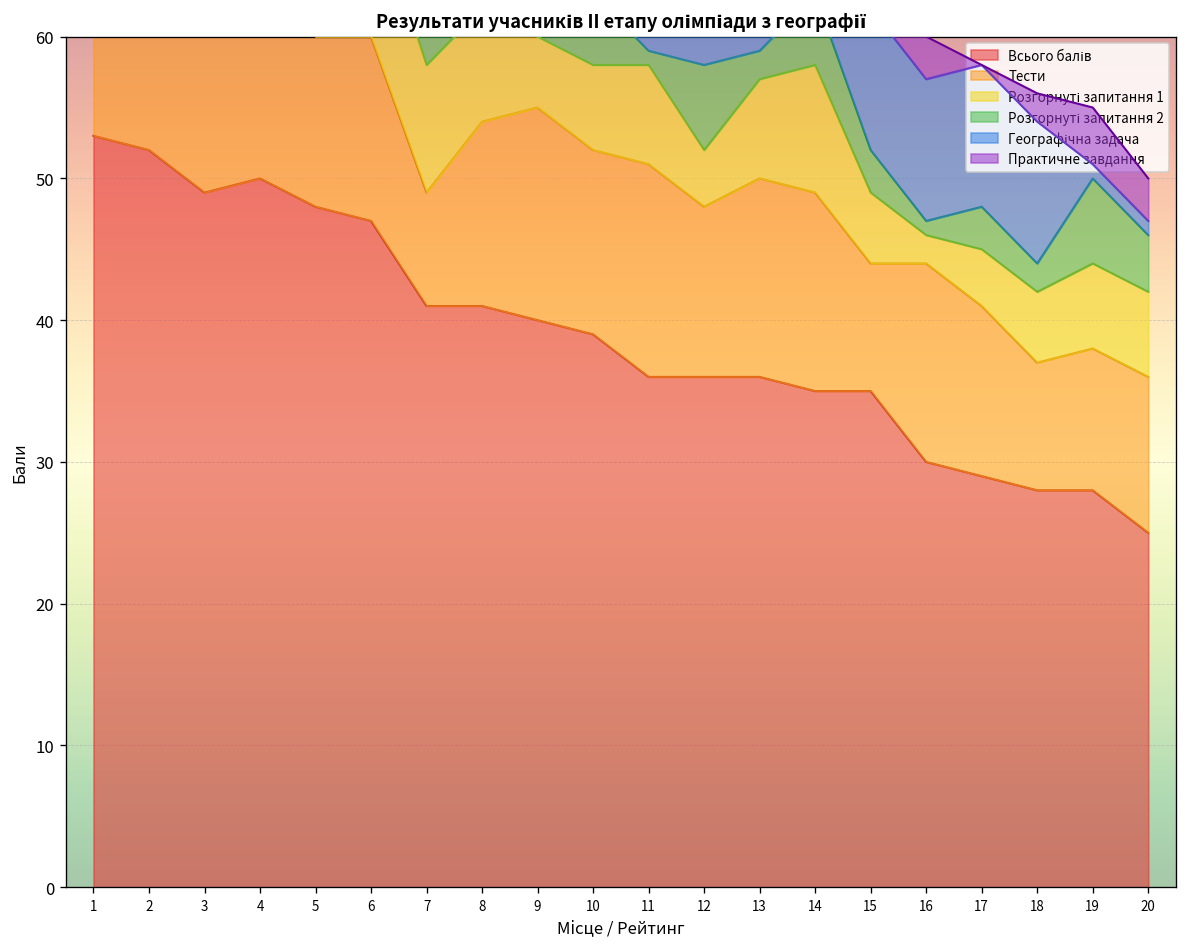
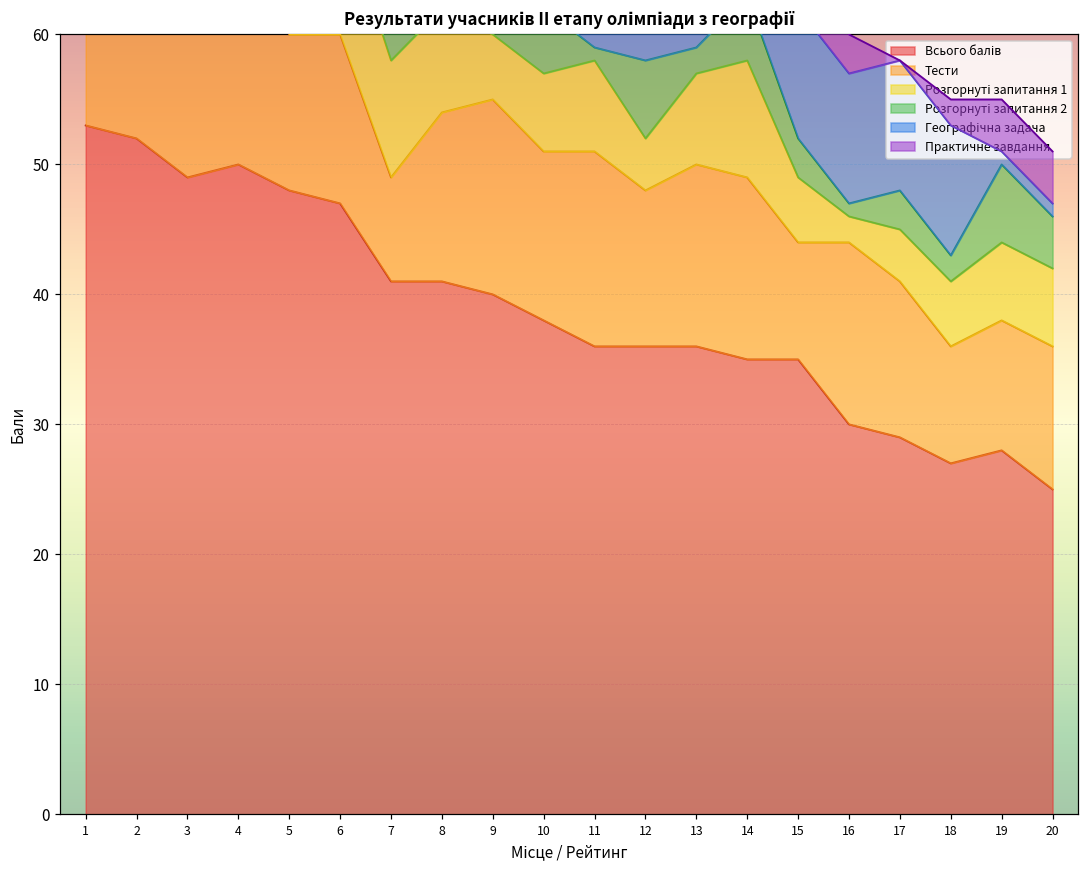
Всього балів, 10: 39 -> 38
Всього балів, 18: 28 -> 27
Практичне завдання, 20: 3 -> 4
